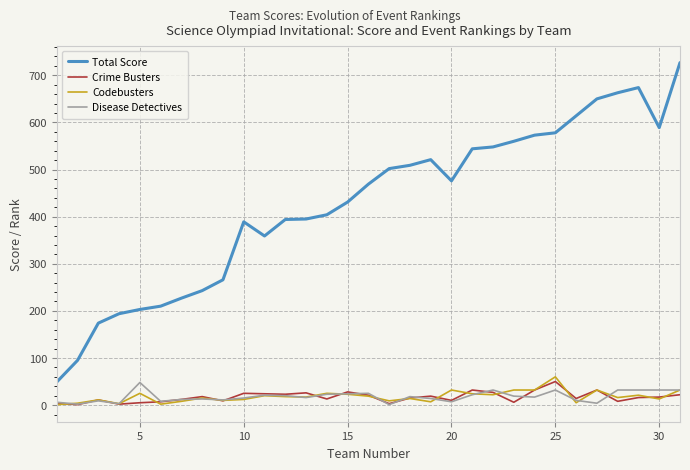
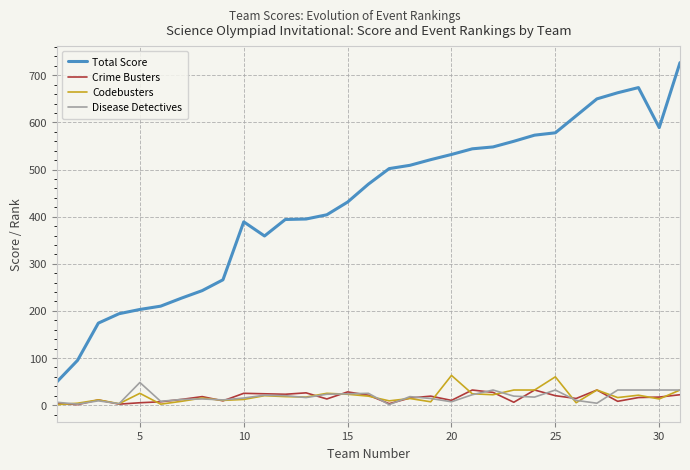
Total Score, 20: 480 -> 530
Codebusters, 20: 30 -> 60
Crime Busters, 25: 50 -> 20
